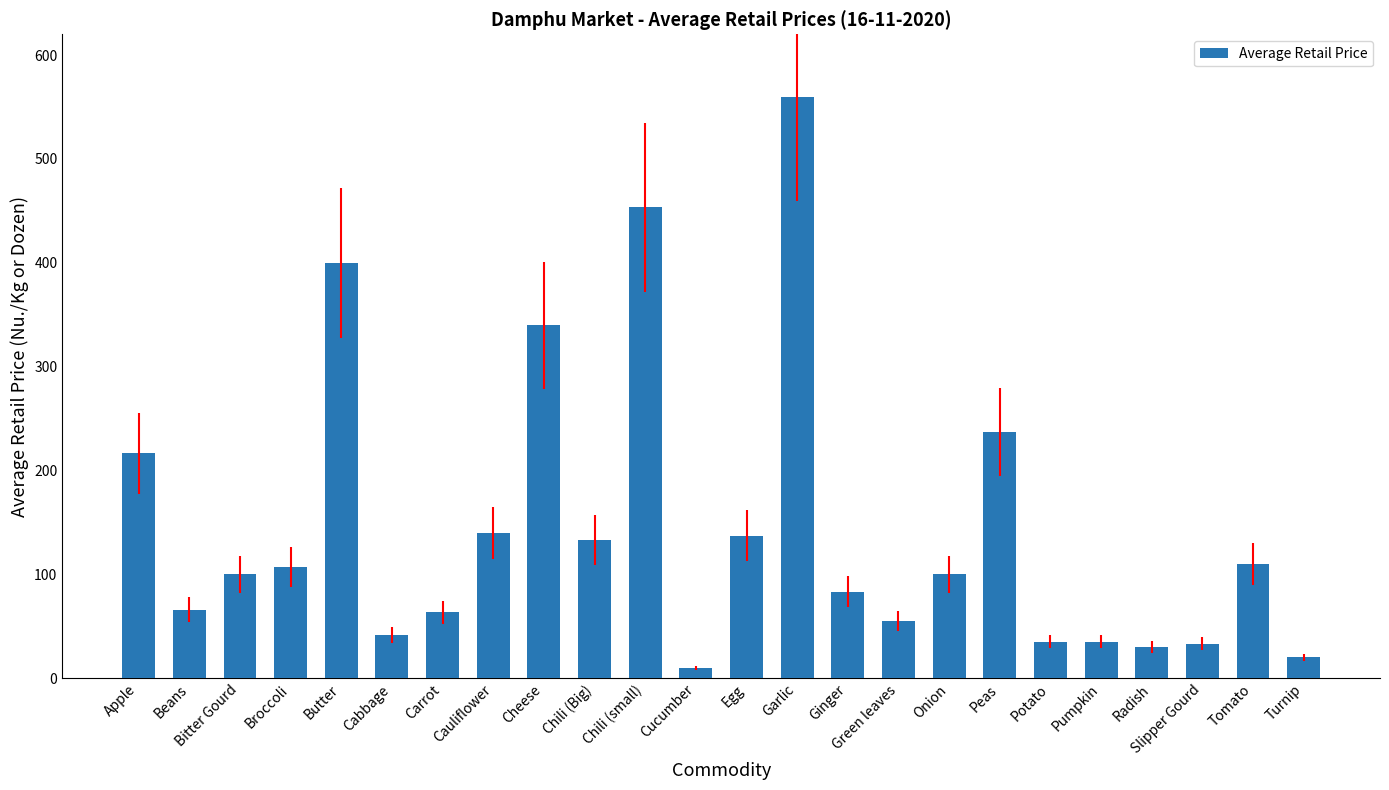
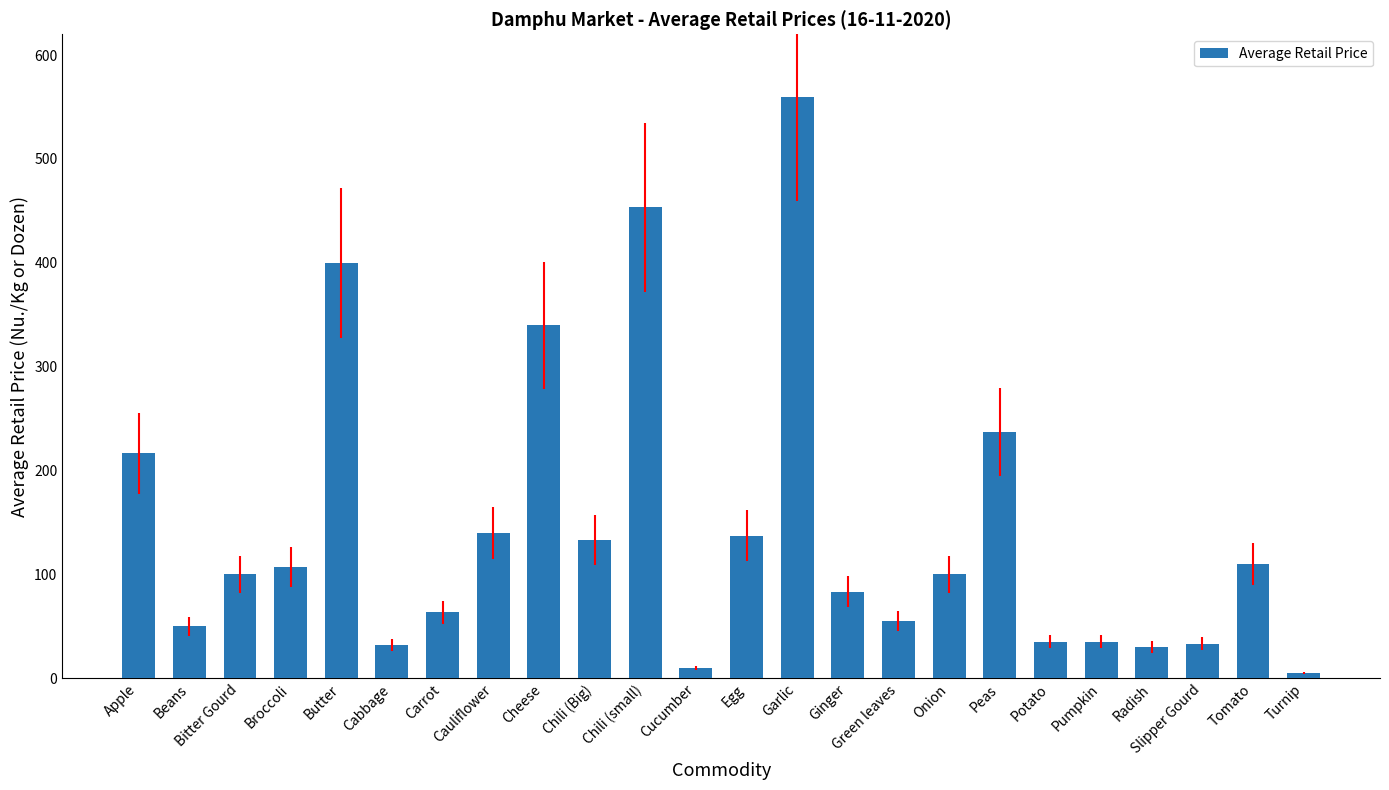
Beans: 66 -> 50
Cabbage: 42 -> 32
Turnip: 20 -> 5
